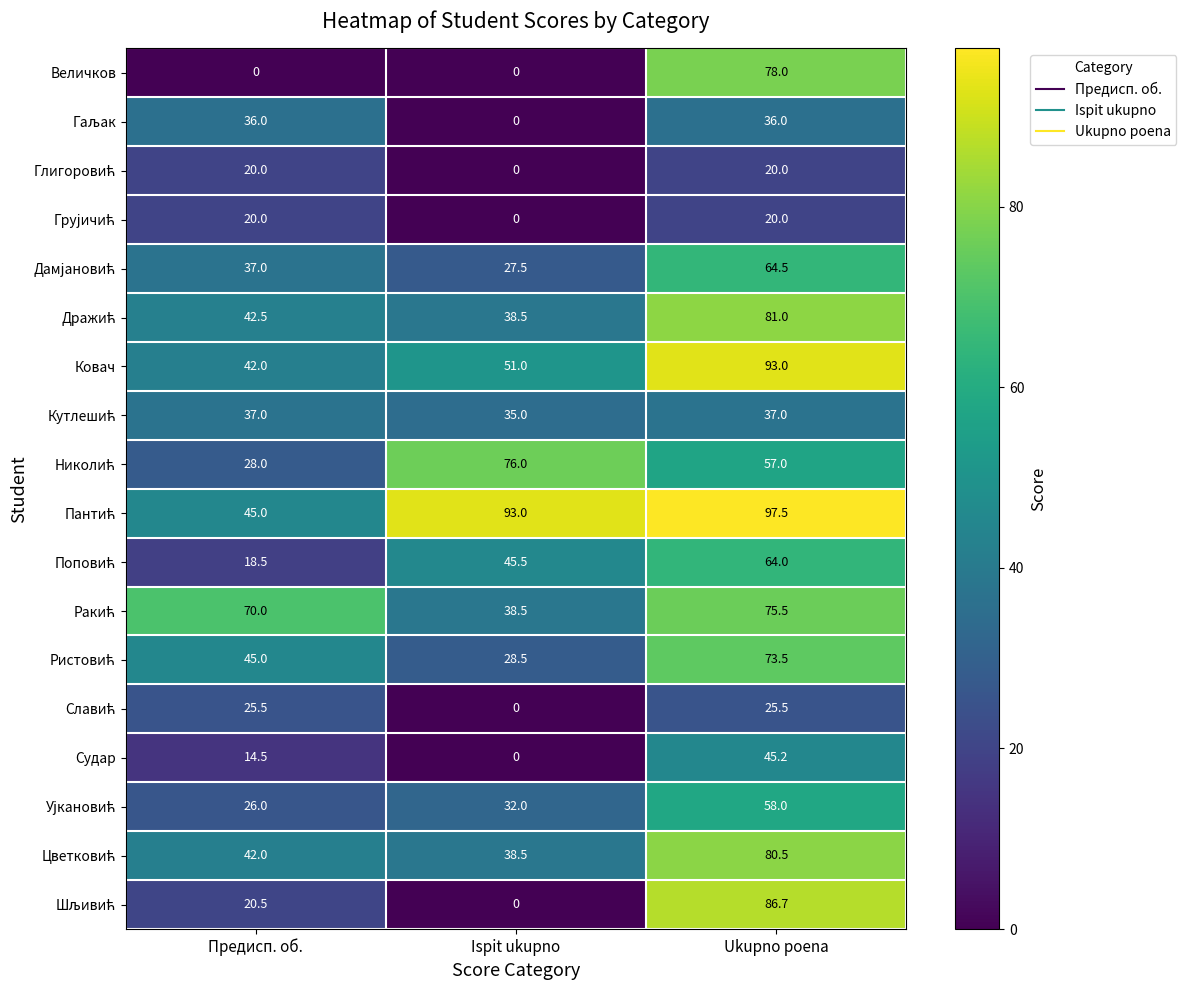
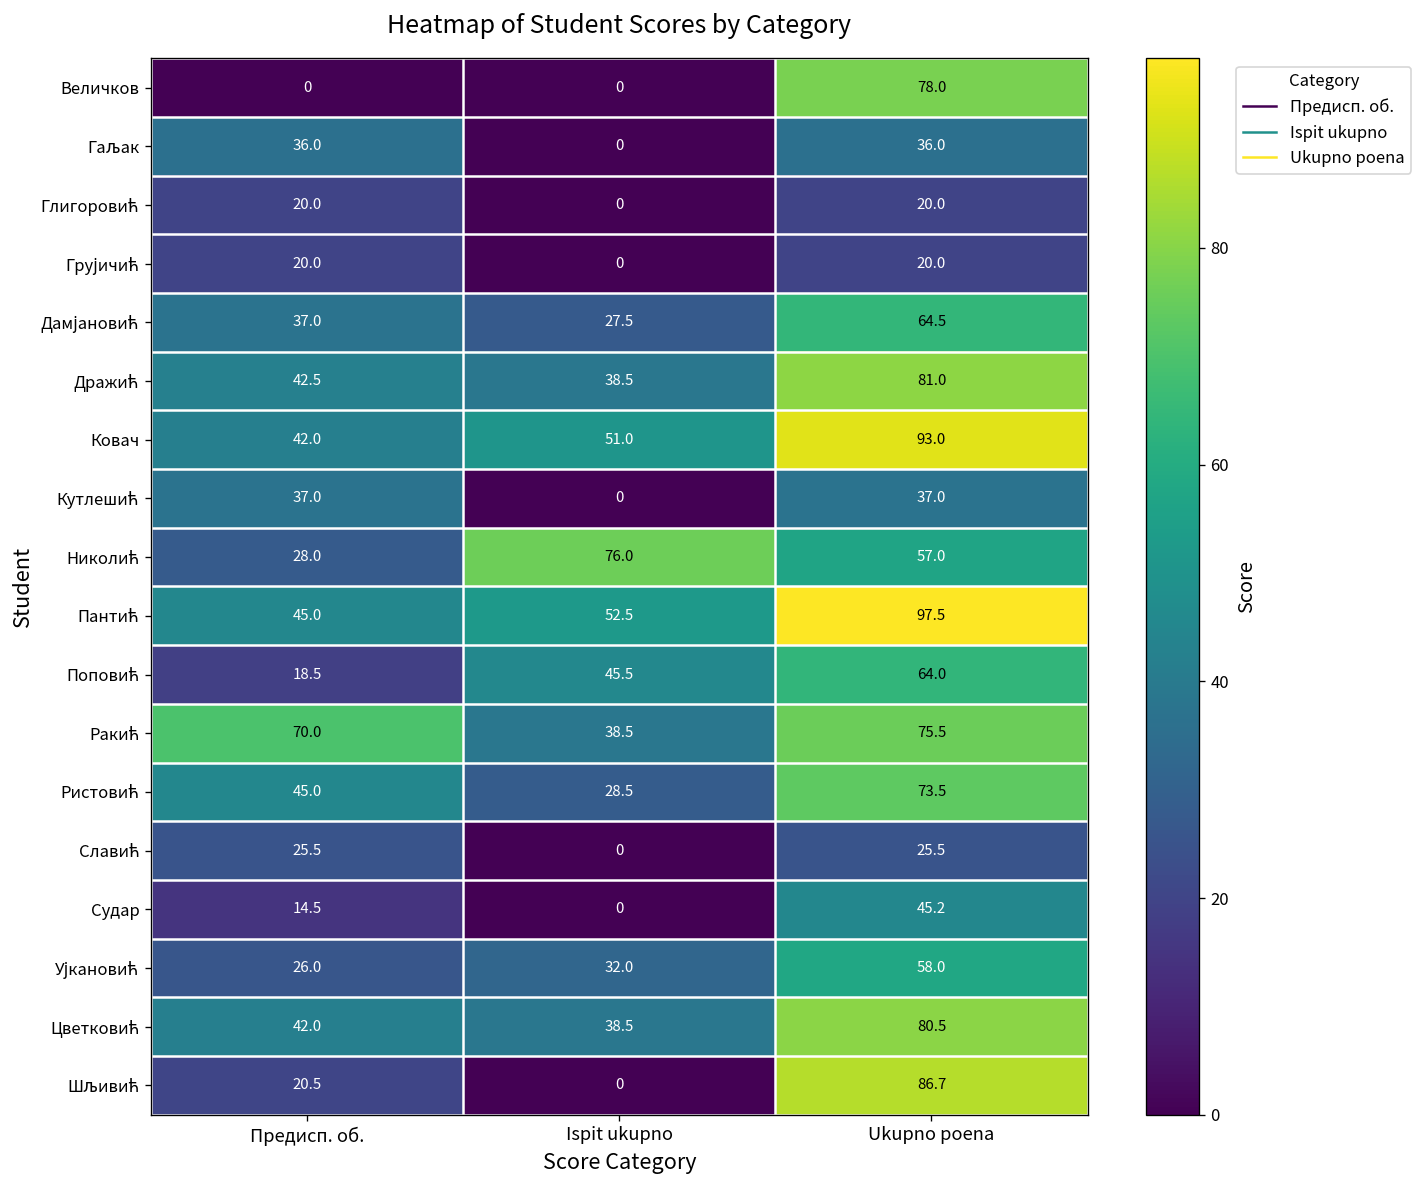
Кутлешић, Ispit ukupno: 35.0 -> 0
Пантић, Ispit ukupno: 93.0 -> 52.5
